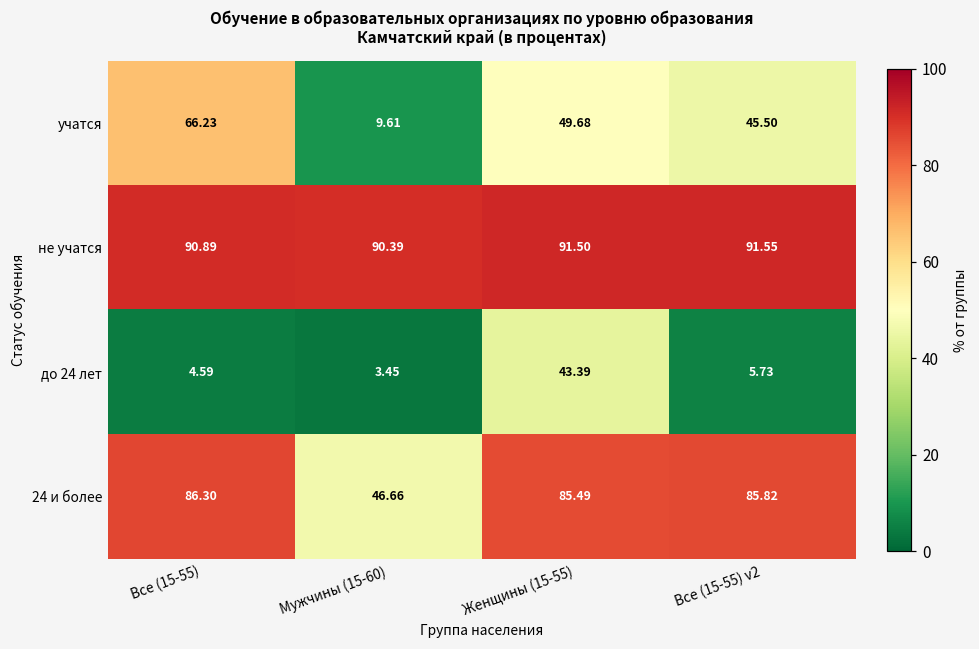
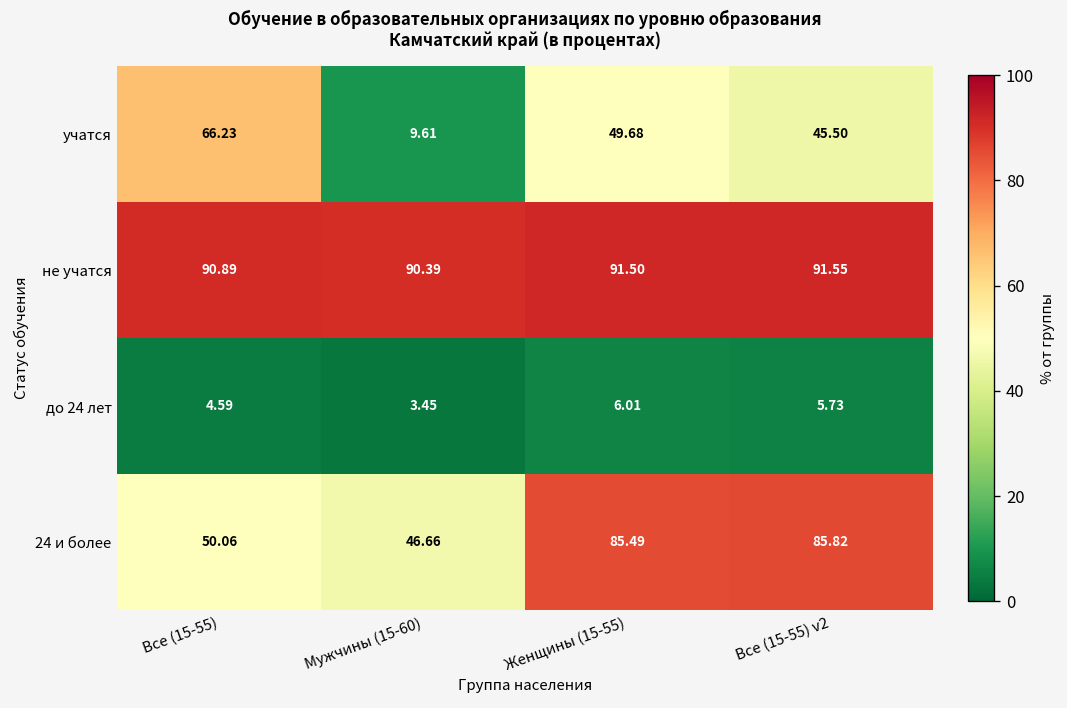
до 24 лет, Женщины (15-55): 43.39 -> 6.01
24 и более, Все (15-55): 86.30 -> 50.06
